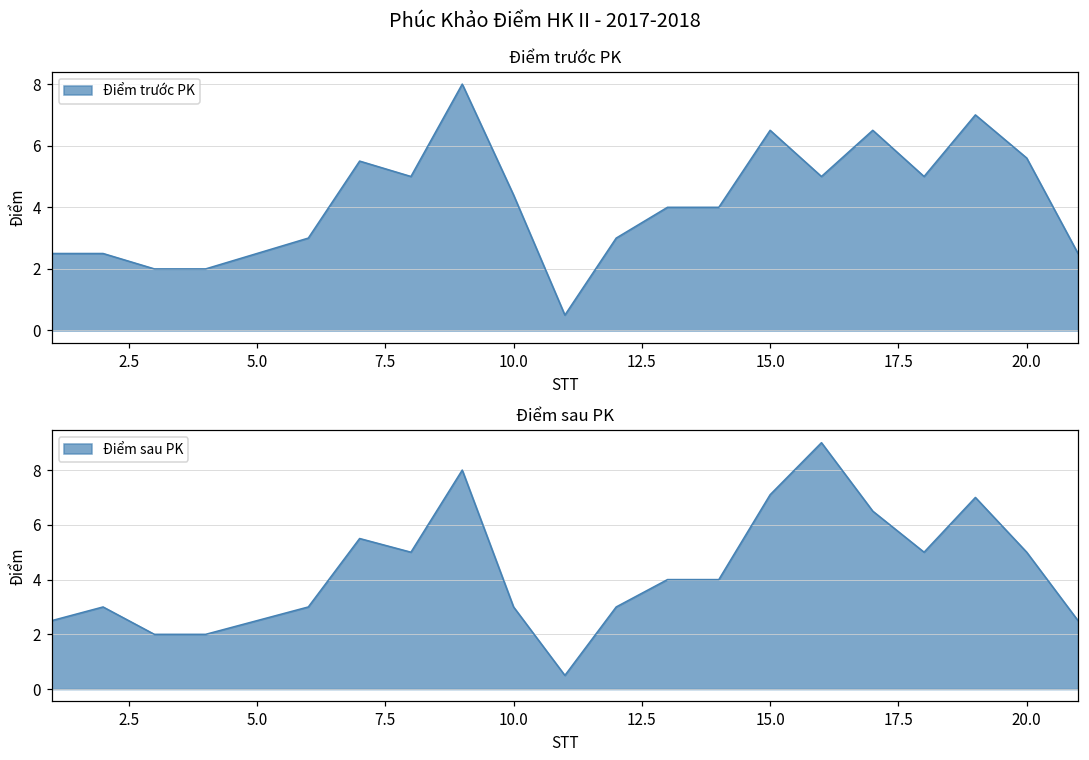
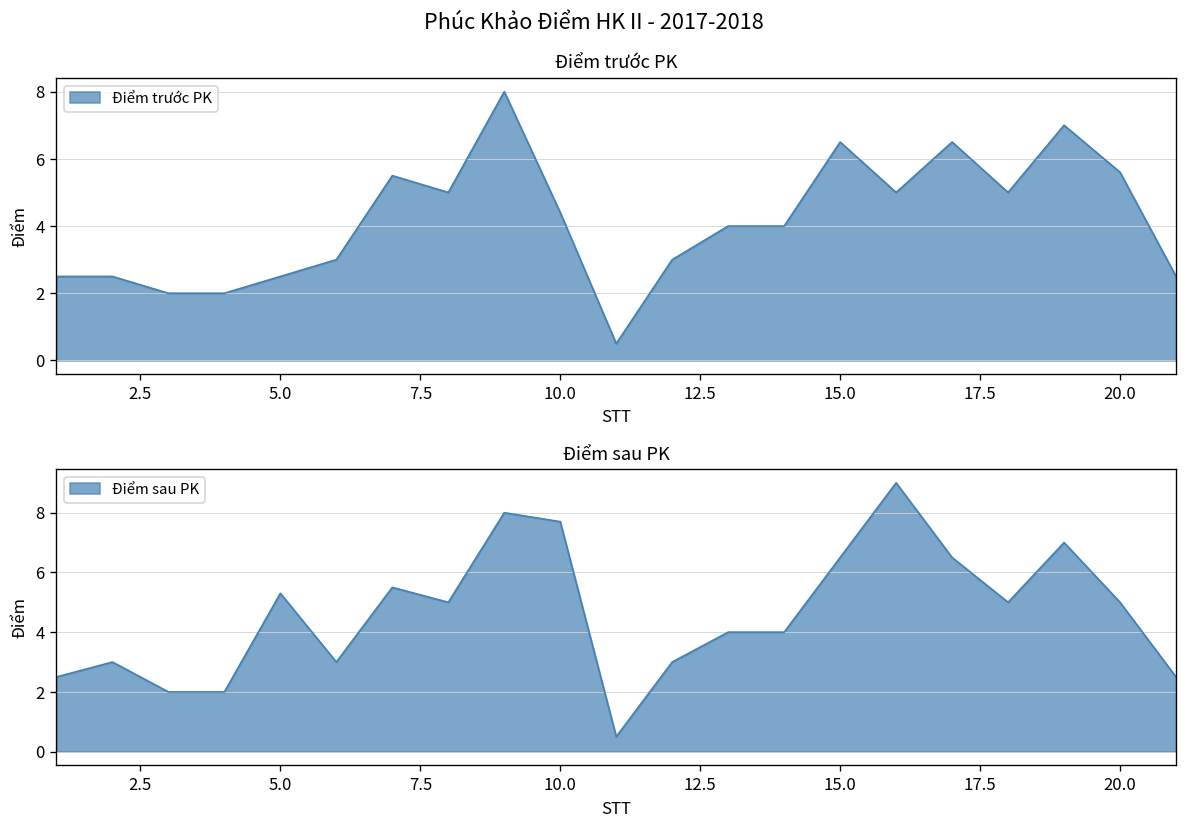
Điểm sau PK, 5.0: 2.5 -> 5.3
Điểm sau PK, 10.0: 3.0 -> 7.7
Điểm sau PK, 15.0: 7.1 -> 6.5
